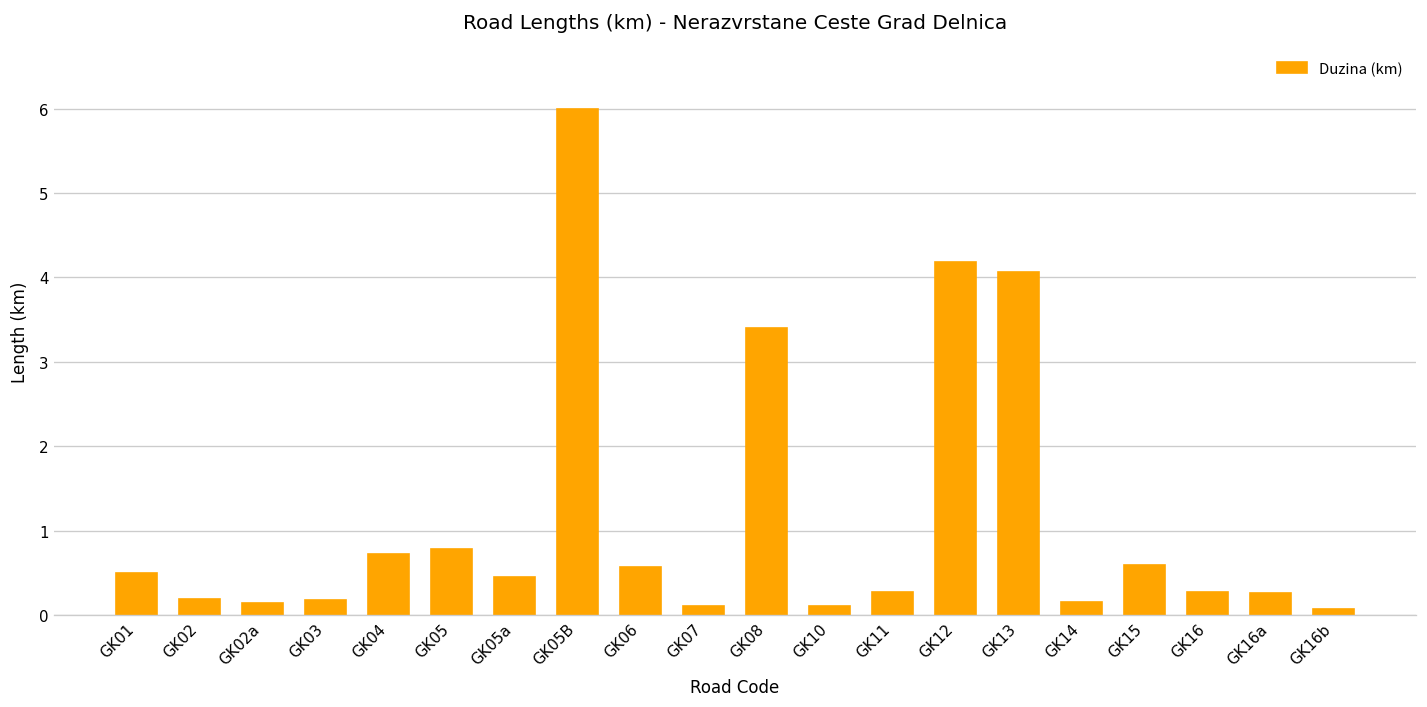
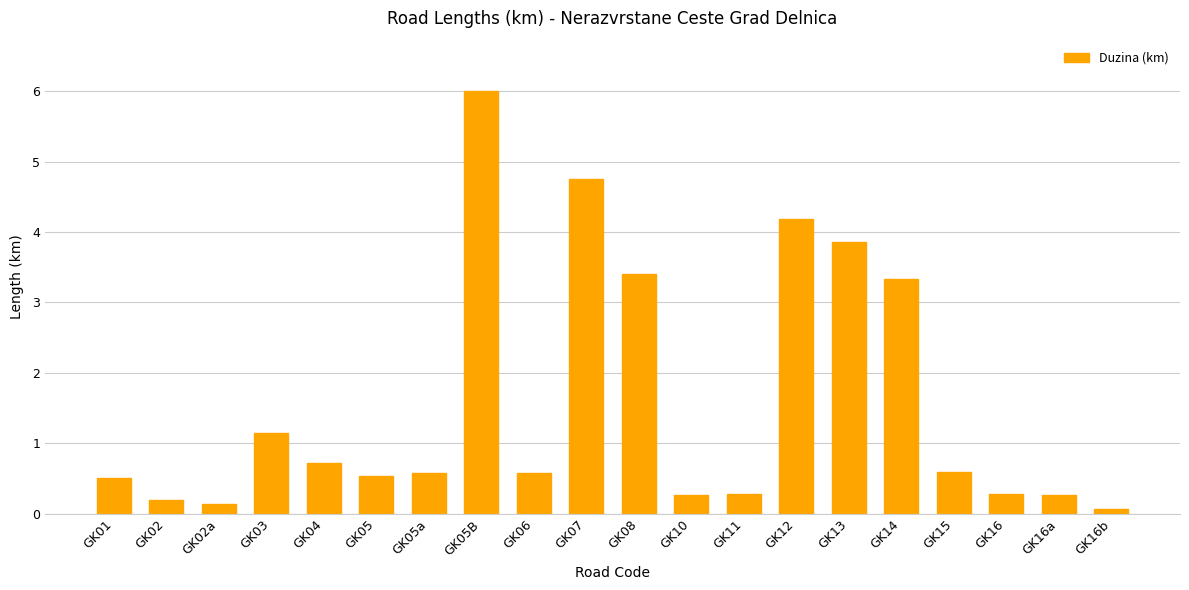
GK03: 0.2 -> 1.1
GK05: 0.8 -> 0.5
GK05a: 0.5 -> 0.6
GK07: 0.1 -> 4.8
GK10: 0.1 -> 0.3
GK13: 4.1 -> 3.9
GK14: 0.2 -> 3.3
